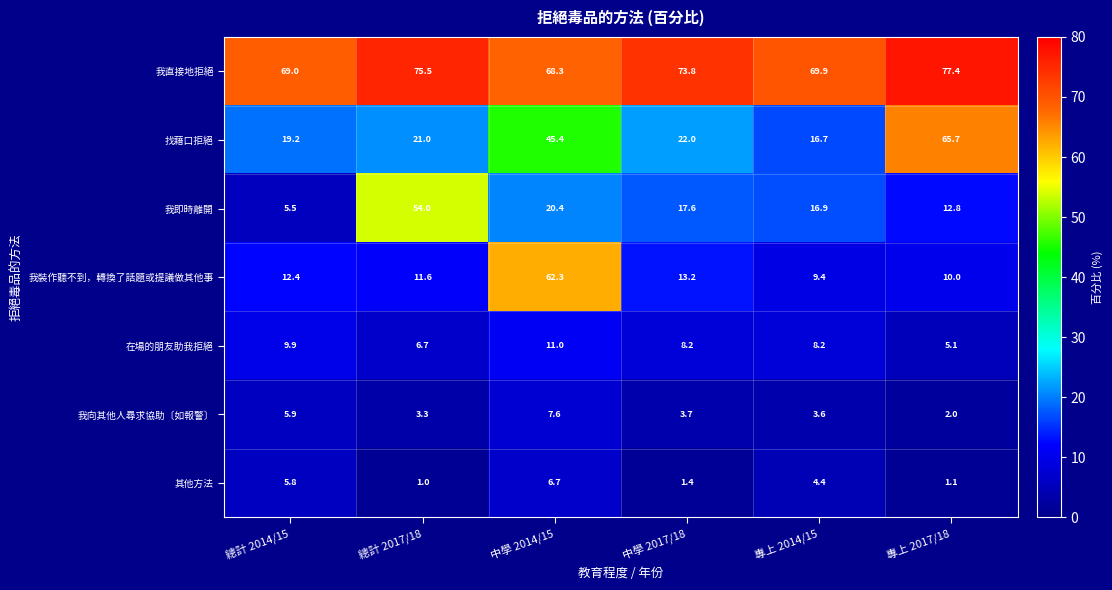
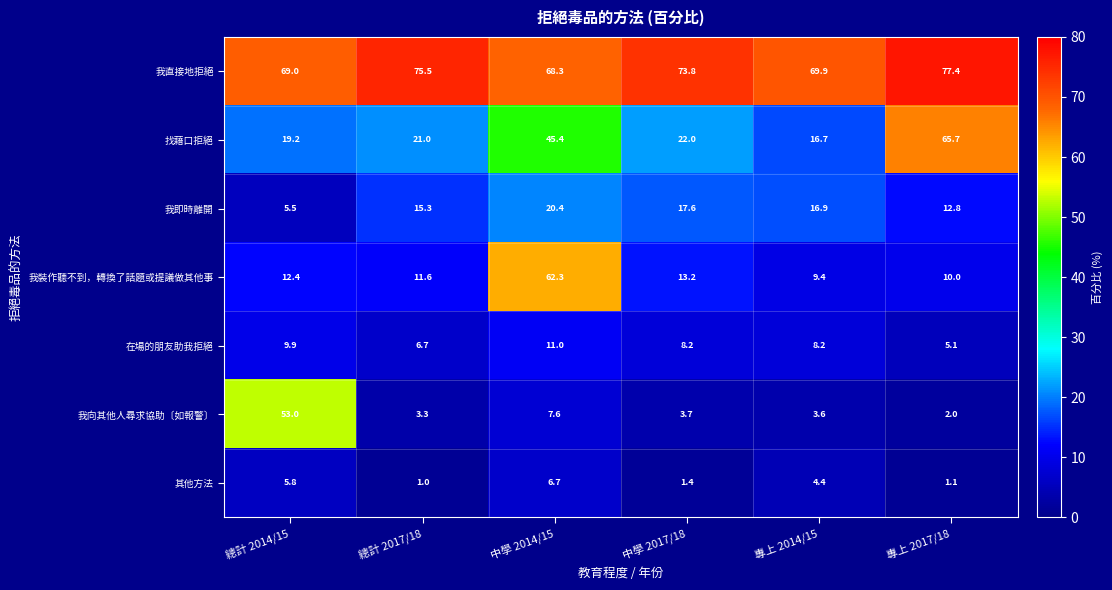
我即時離開, 總計 2017/18: 54.0 -> 15.3
我向其他人尋求協助〔如報警〕, 總計 2014/15: 5.9 -> 53.0
